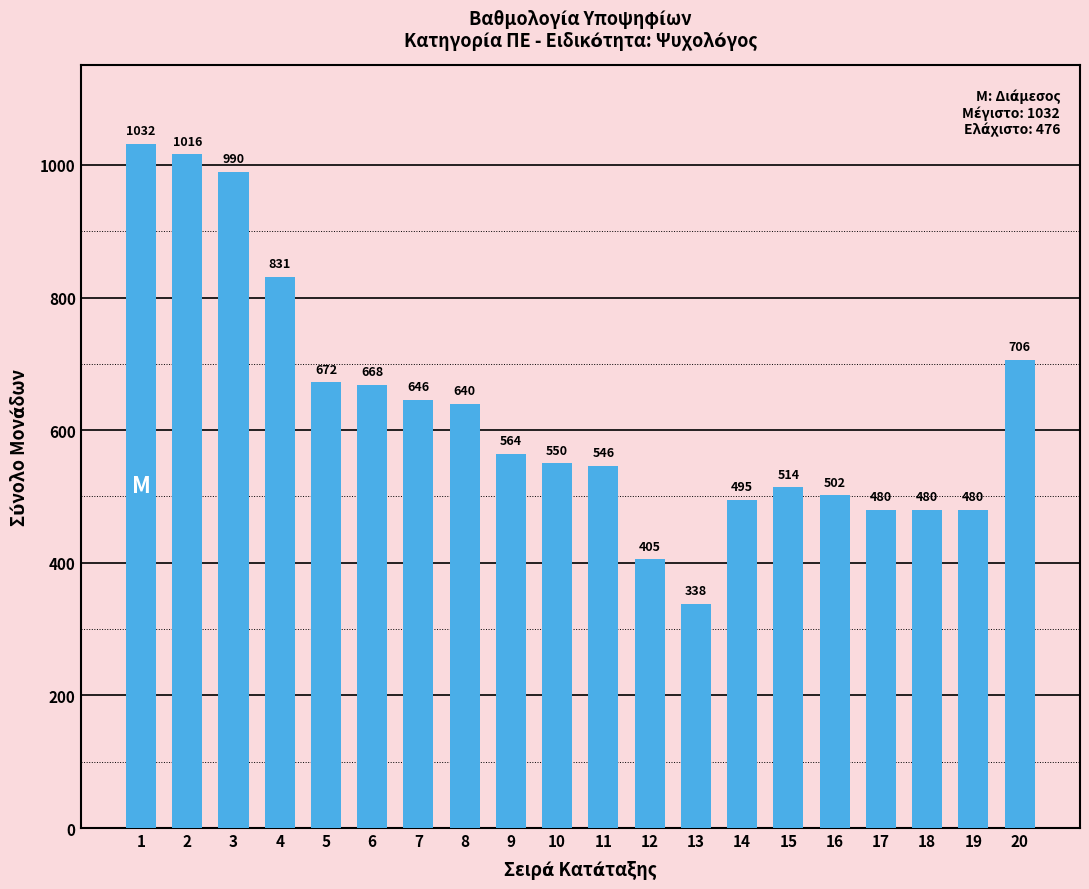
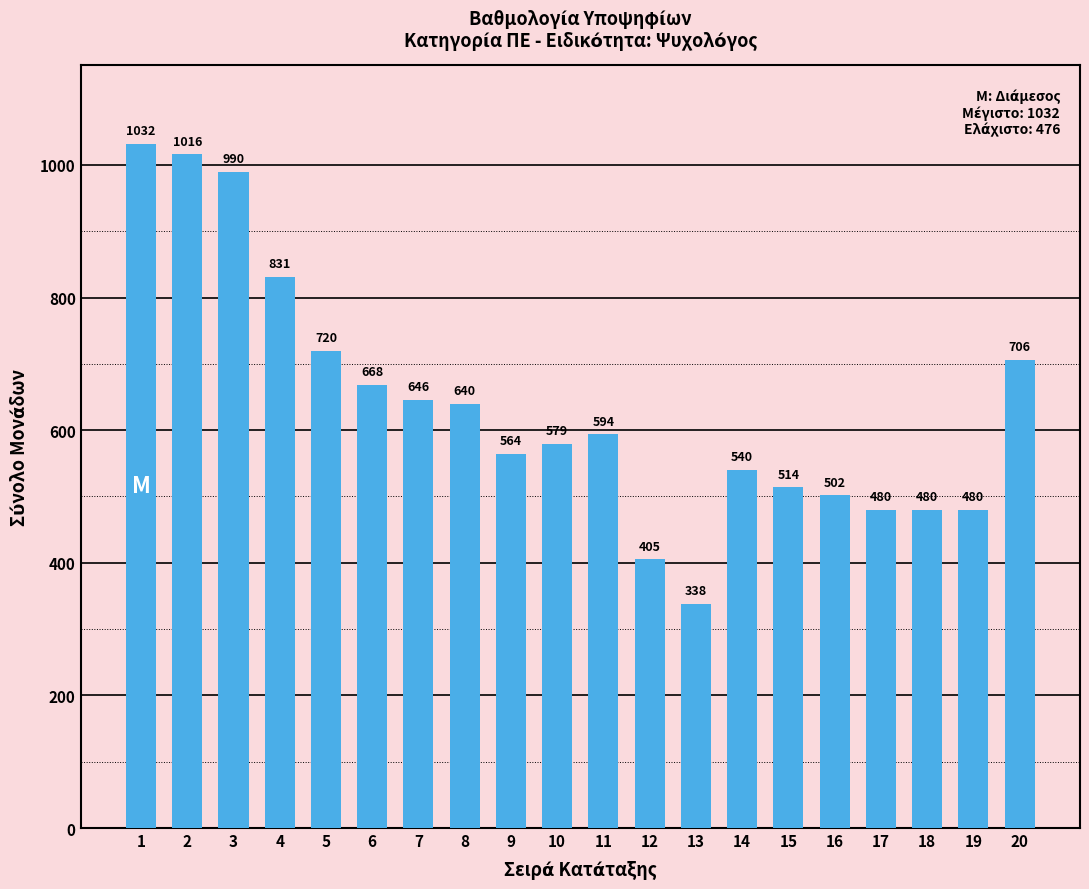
5: 672 -> 720
10: 550 -> 579
11: 546 -> 594
14: 495 -> 540
